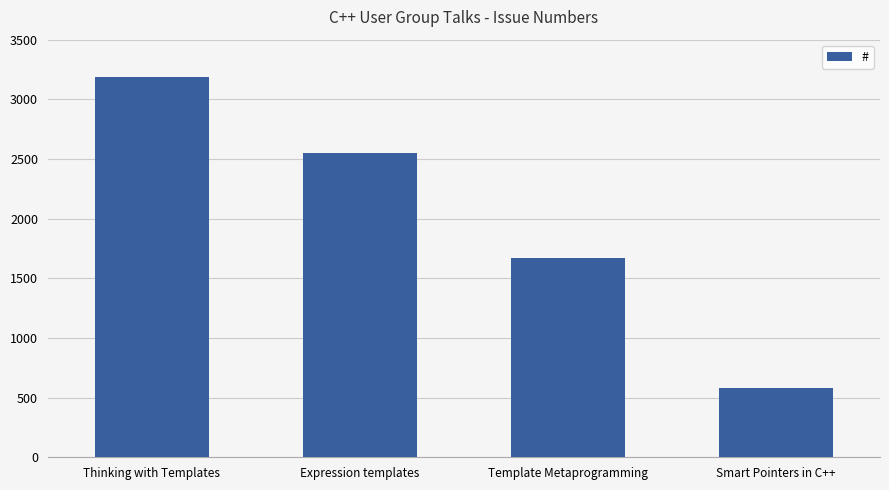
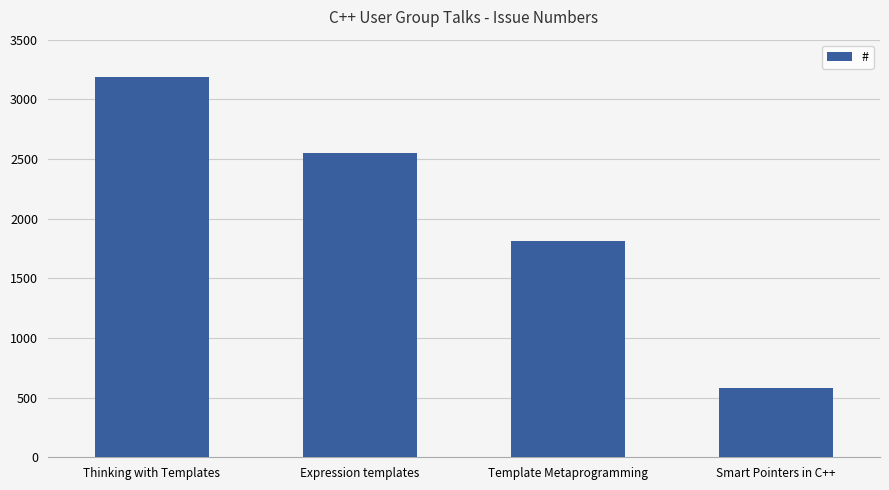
Template Metaprogramming: 1670 -> 1810
